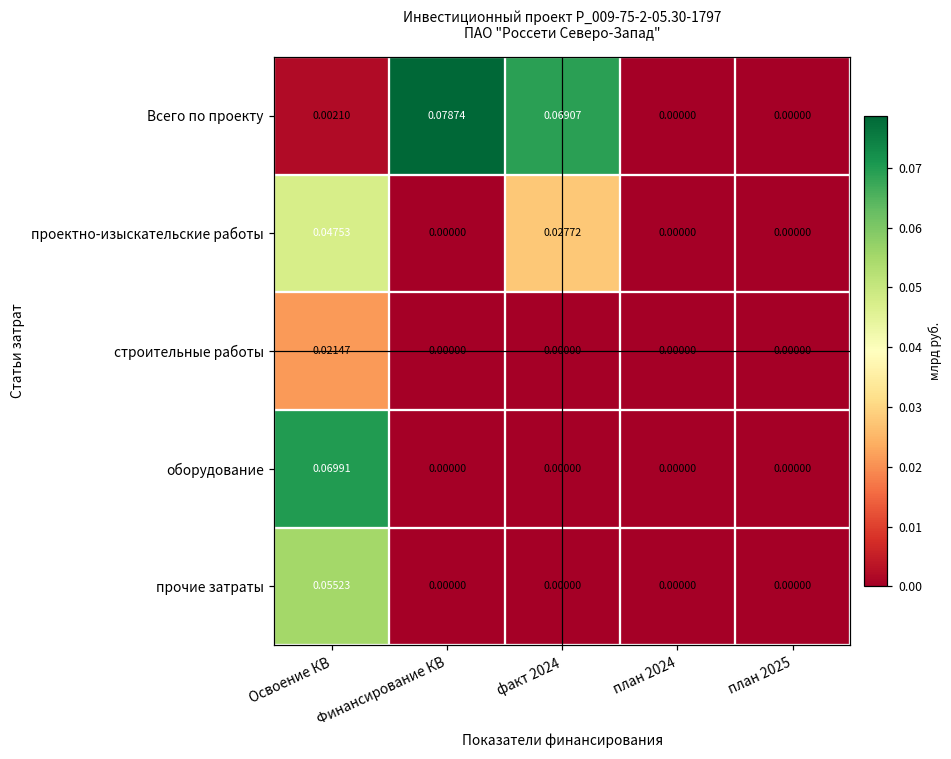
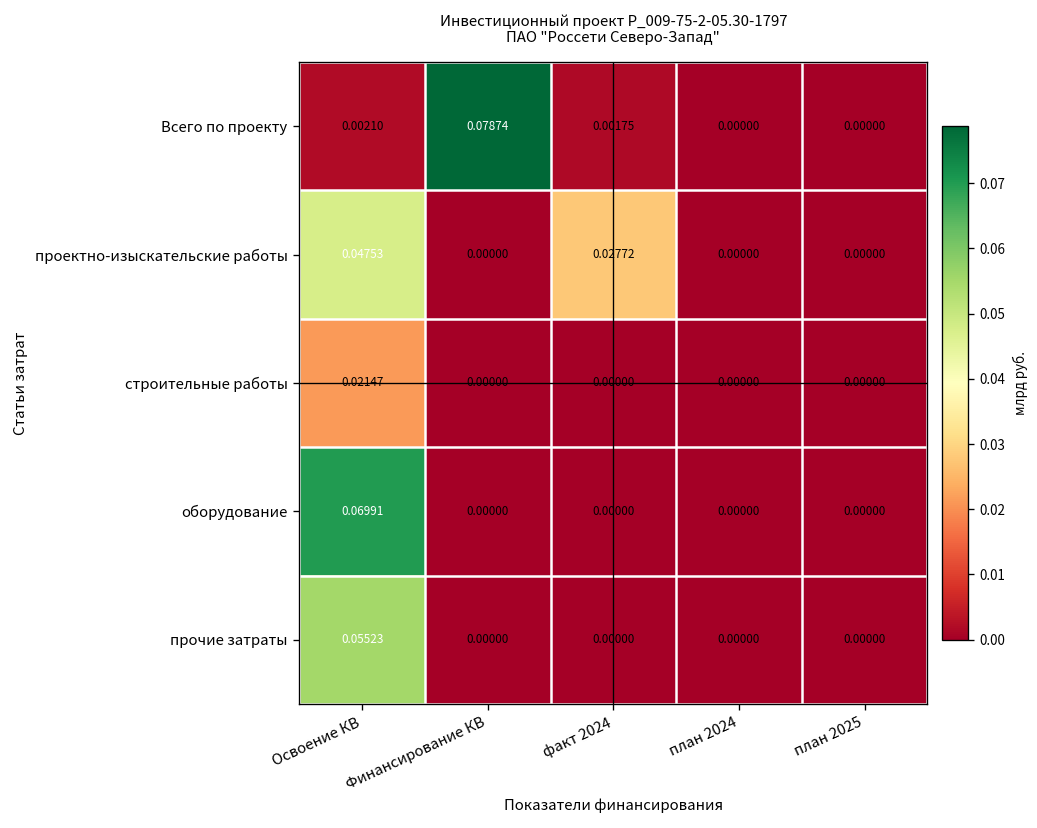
Всего по проекту, факт 2024: 0.06907 -> 0.00175
